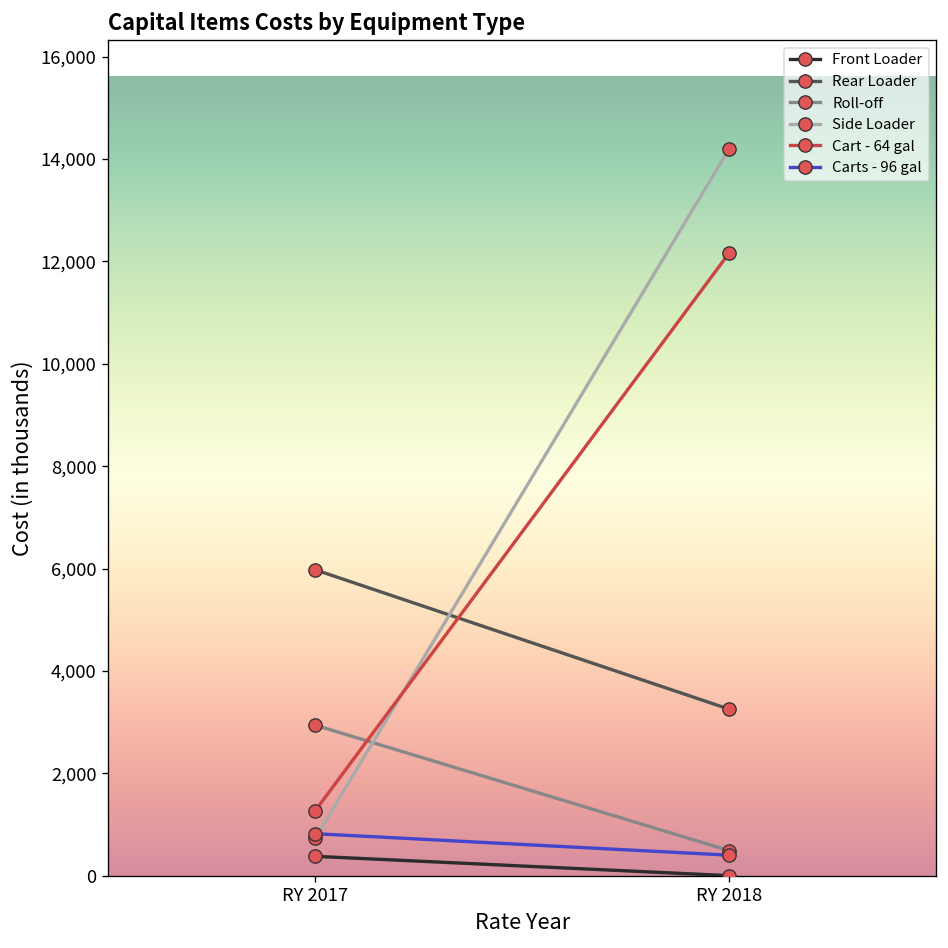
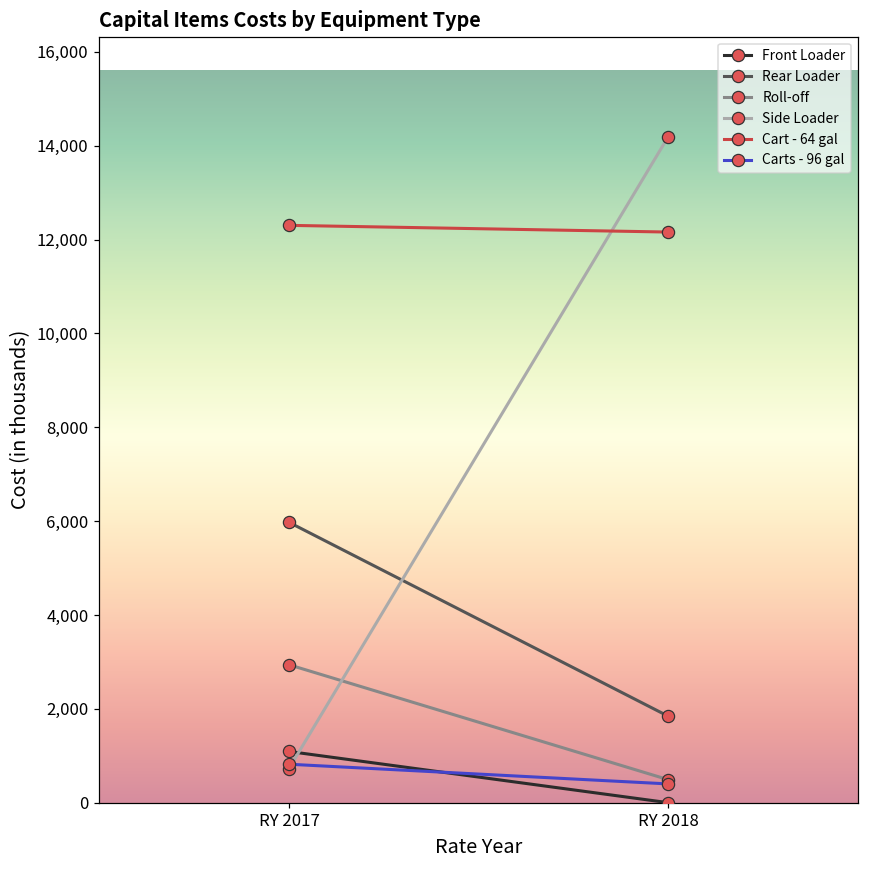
Front Loader, RY 2017: 400 -> 1,100
Cart - 64 gal, RY 2017: 1,300 -> 12,300
Rear Loader, RY 2018: 3,300 -> 1,800
